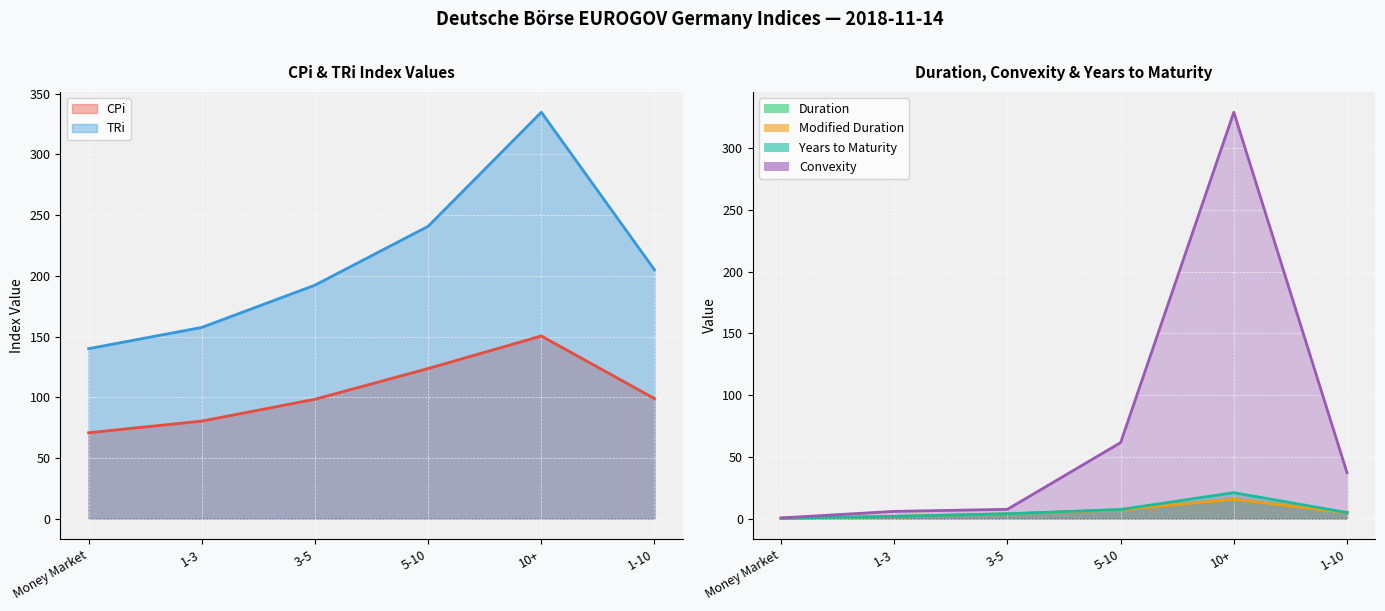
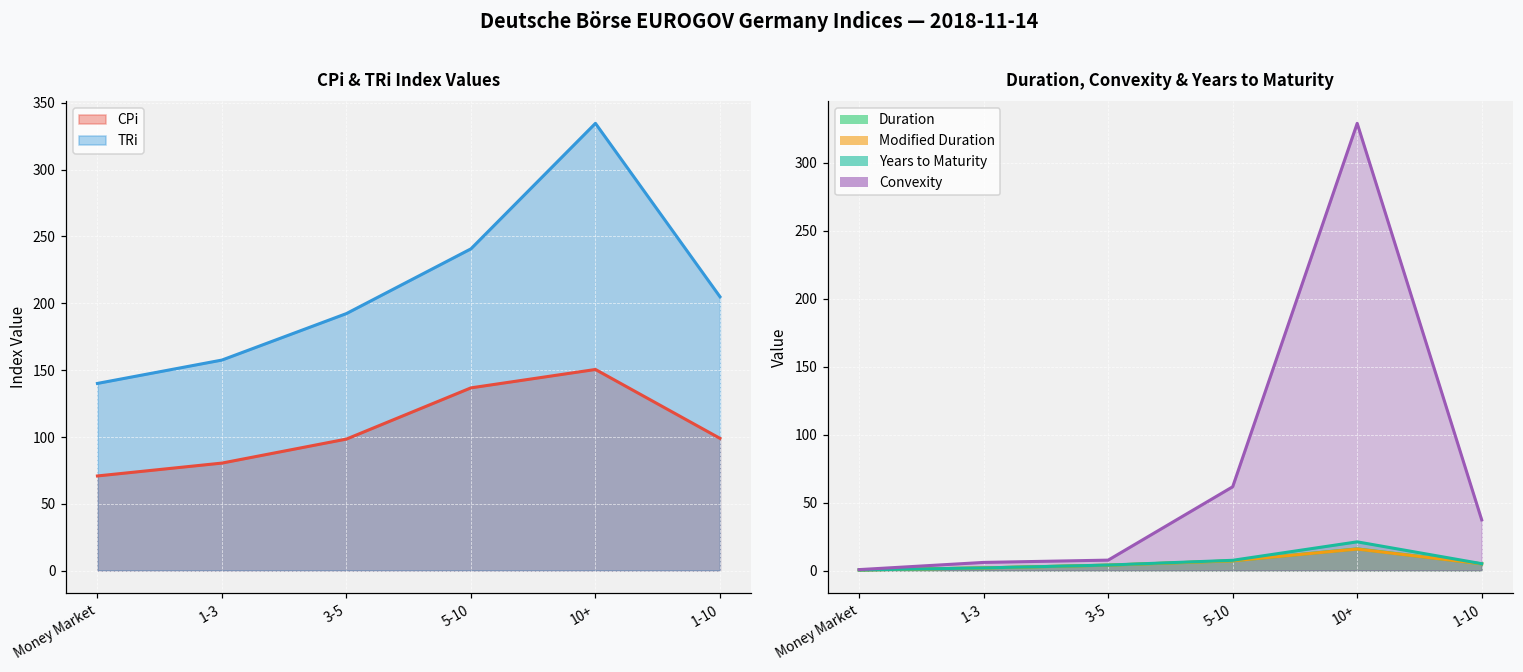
CPi & TRi Index Values, CPi, 5-10: 124 -> 137
